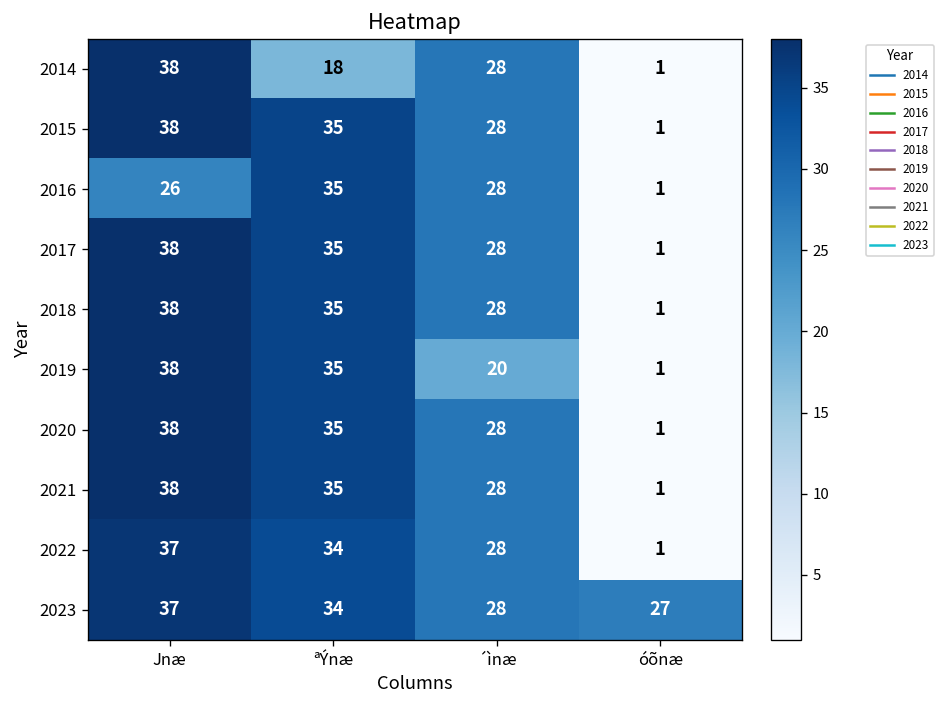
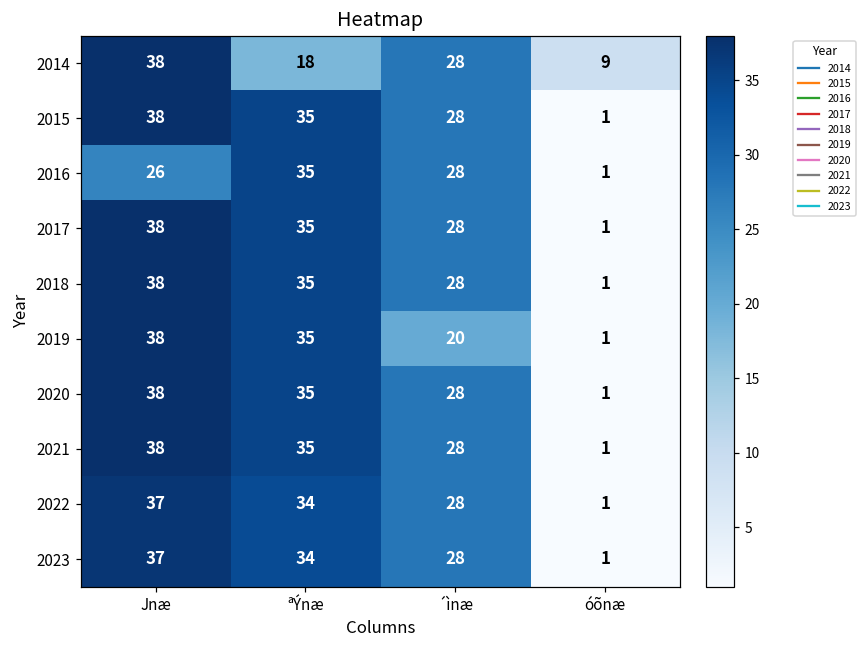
2014, óõnæ: 1 -> 9
2023, óõnæ: 27 -> 1
